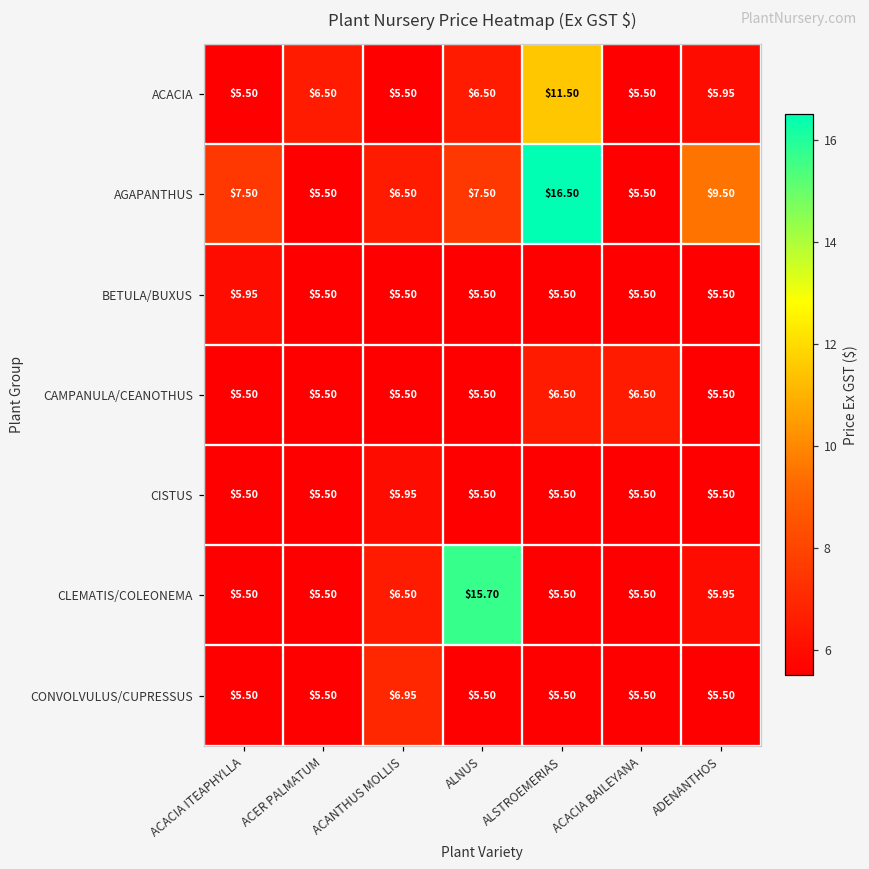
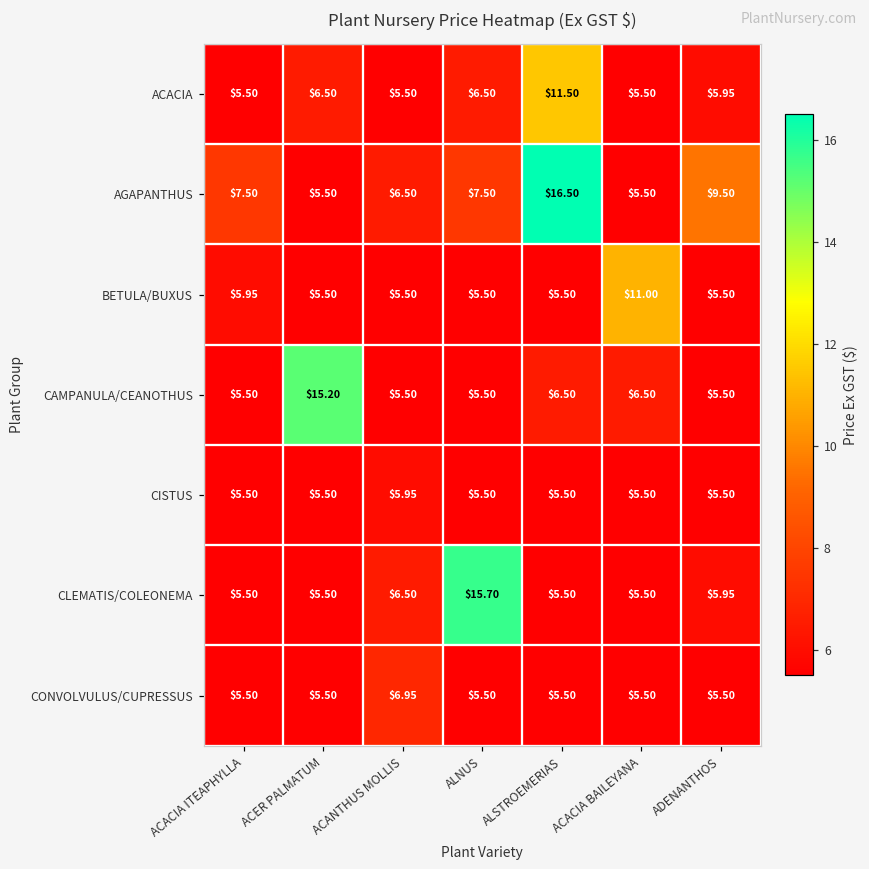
BETULA/BUXUS, ACACIA BAILEYANA: $5.50 -> $11.00
CAMPANULA/CEANOTHUS, ACER PALMATUM: $5.50 -> $15.20
